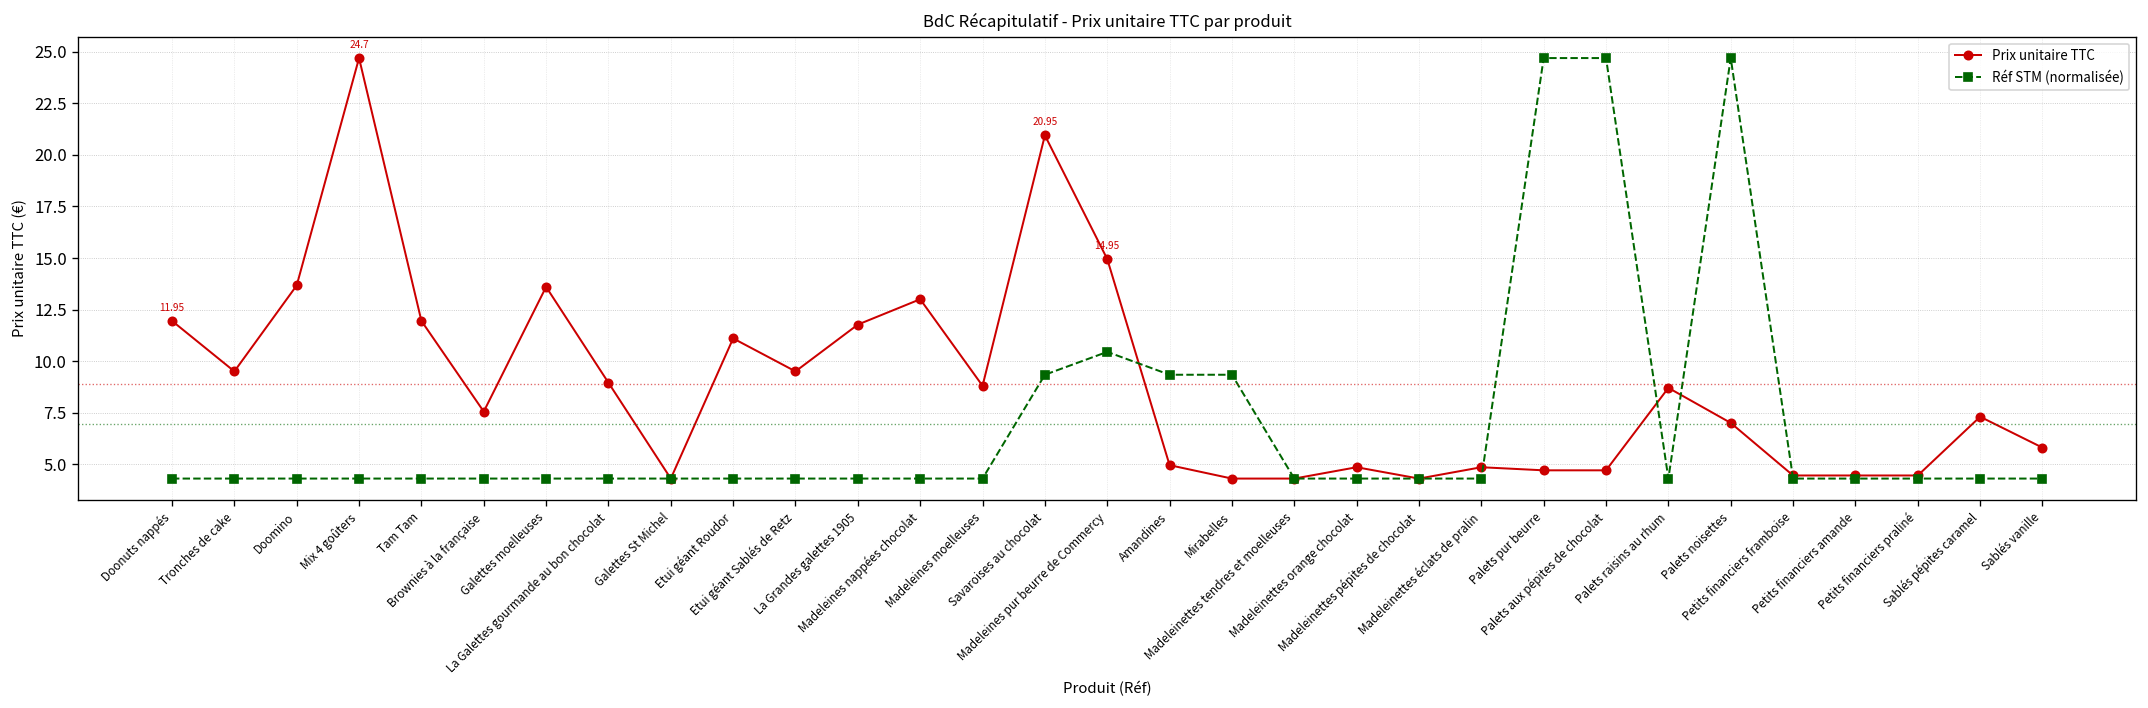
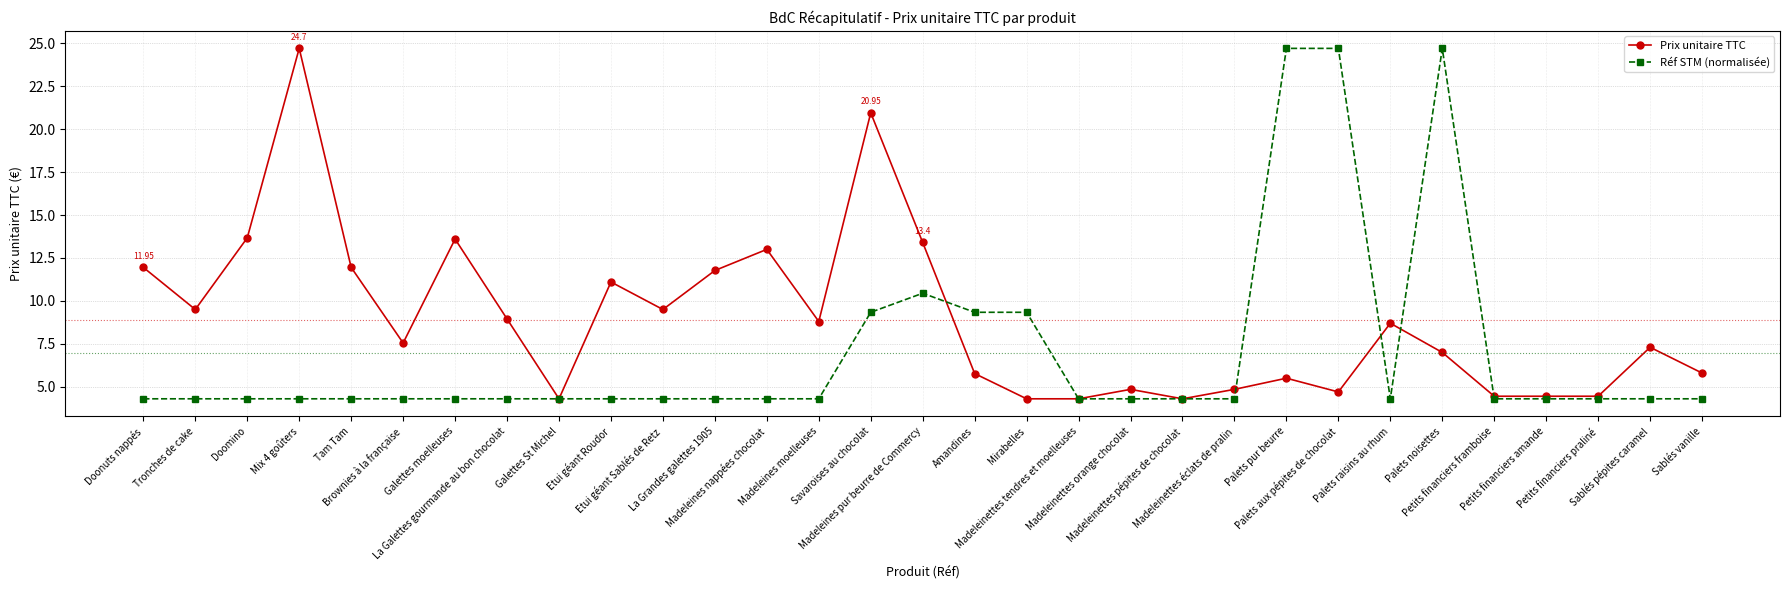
Prix unitaire TTC, Madeleines pur beurre de Commercy: 14.95 -> 13.4
Prix unitaire TTC, Amandines: 5.0 -> 5.8
Prix unitaire TTC, Palets pur beurre: 4.7 -> 5.5
